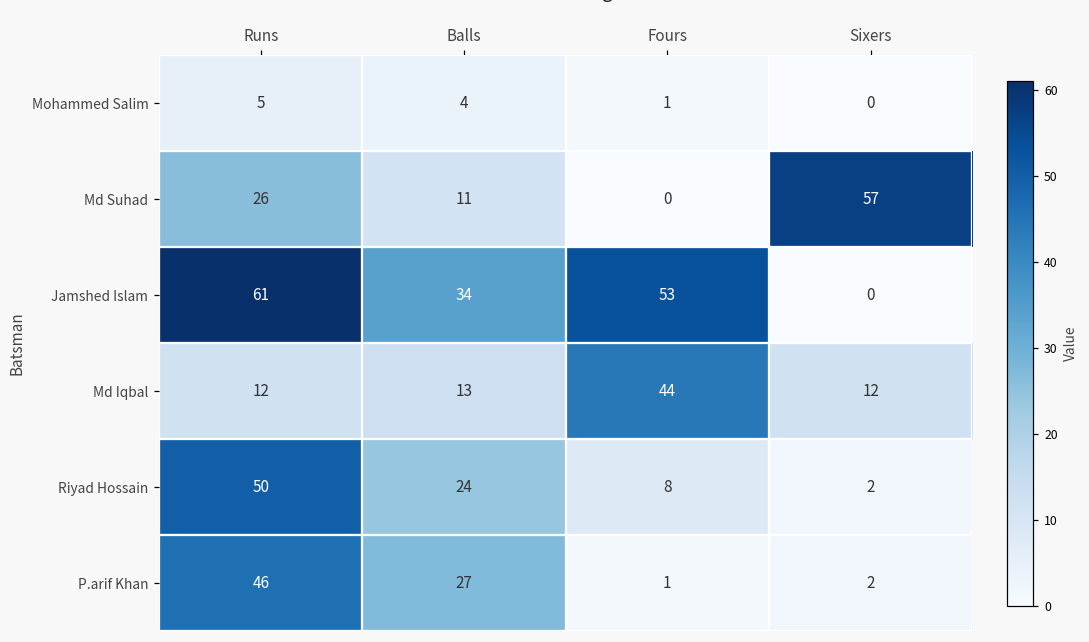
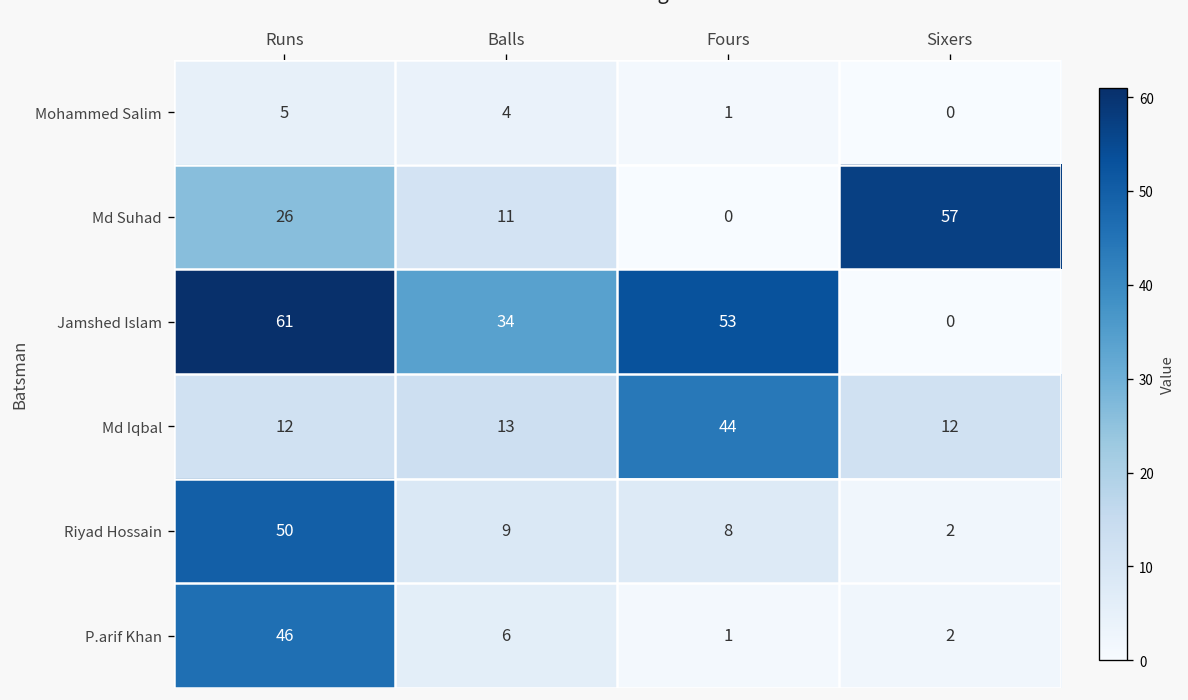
Riyad Hossain, Balls: 24 -> 9
P.arif Khan, Balls: 27 -> 6
